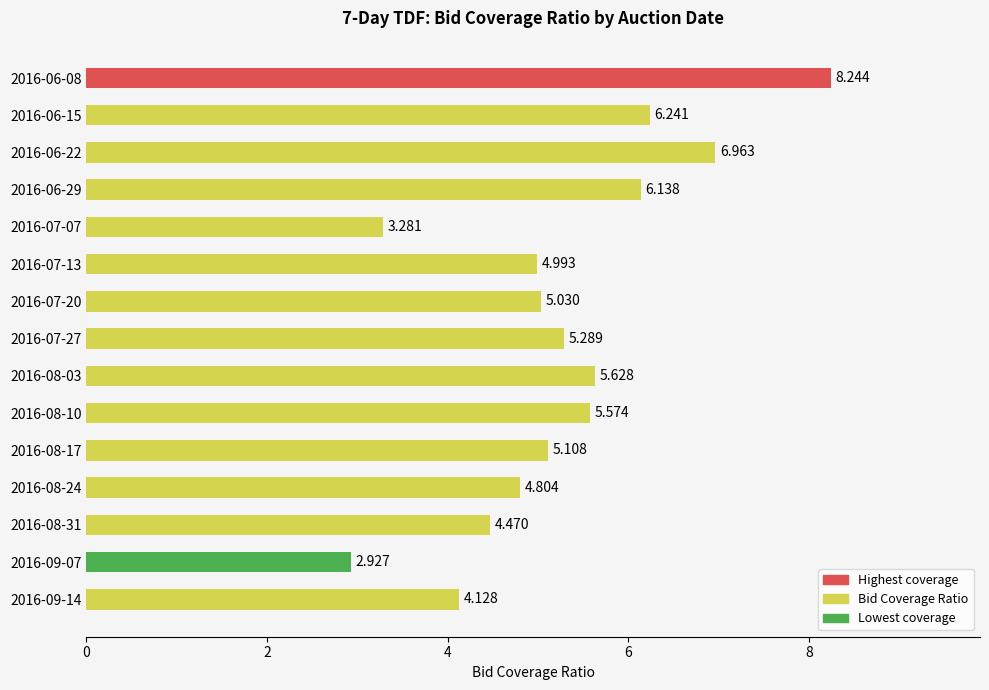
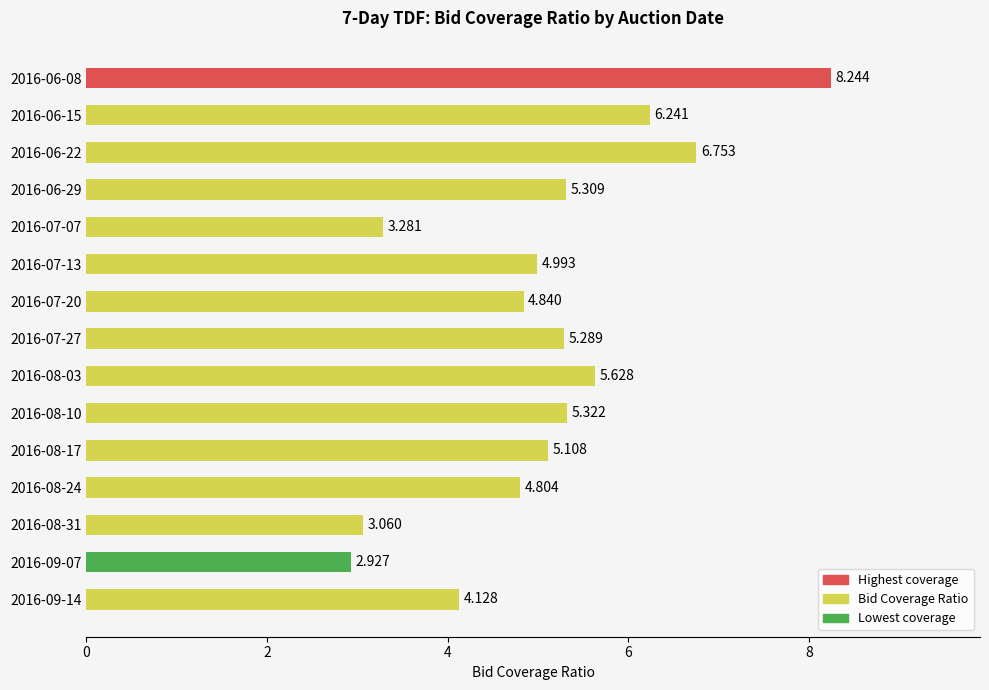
2016-06-22: 6.963 -> 6.753
2016-06-29: 6.138 -> 5.309
2016-07-20: 5.030 -> 4.840
2016-08-10: 5.574 -> 5.322
2016-08-31: 4.470 -> 3.060
